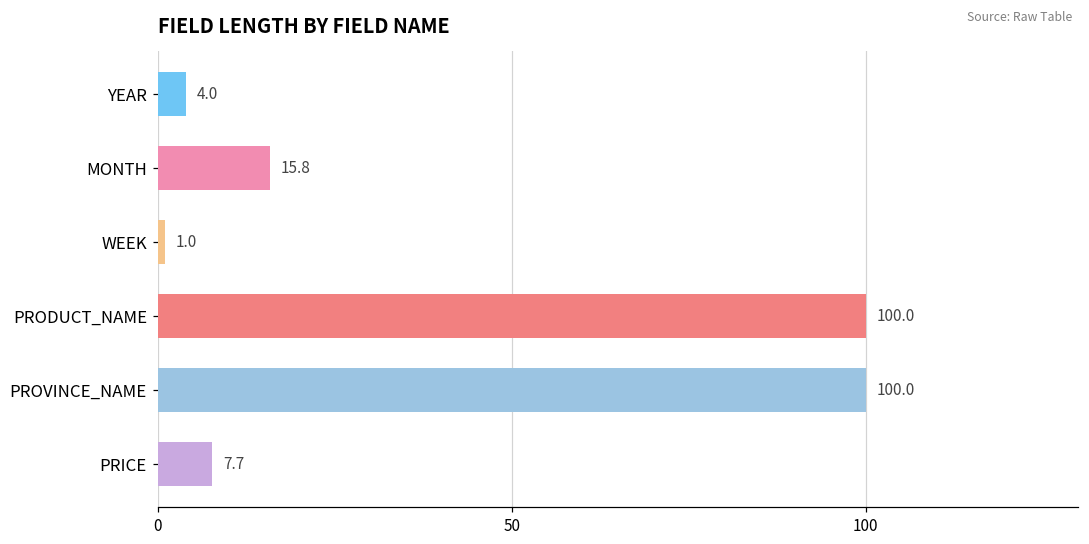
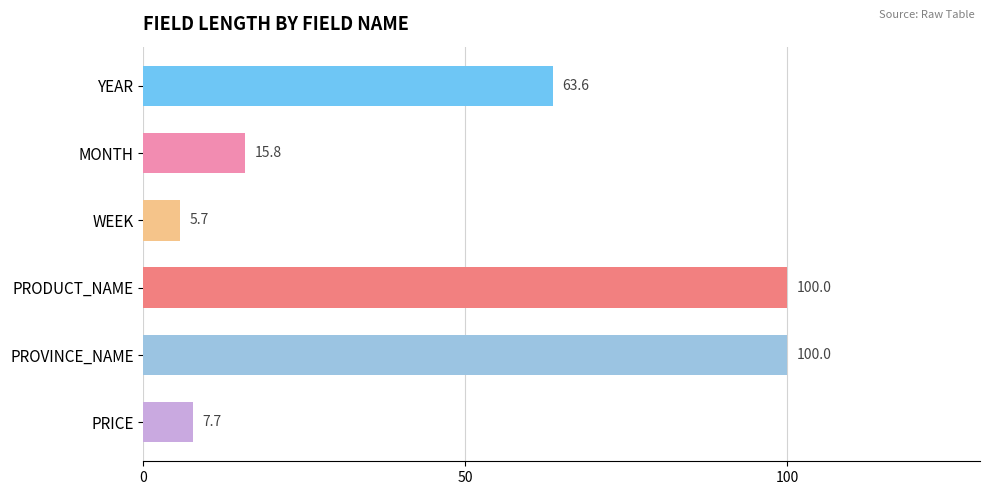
YEAR: 4.0 -> 63.6
WEEK: 1.0 -> 5.7
